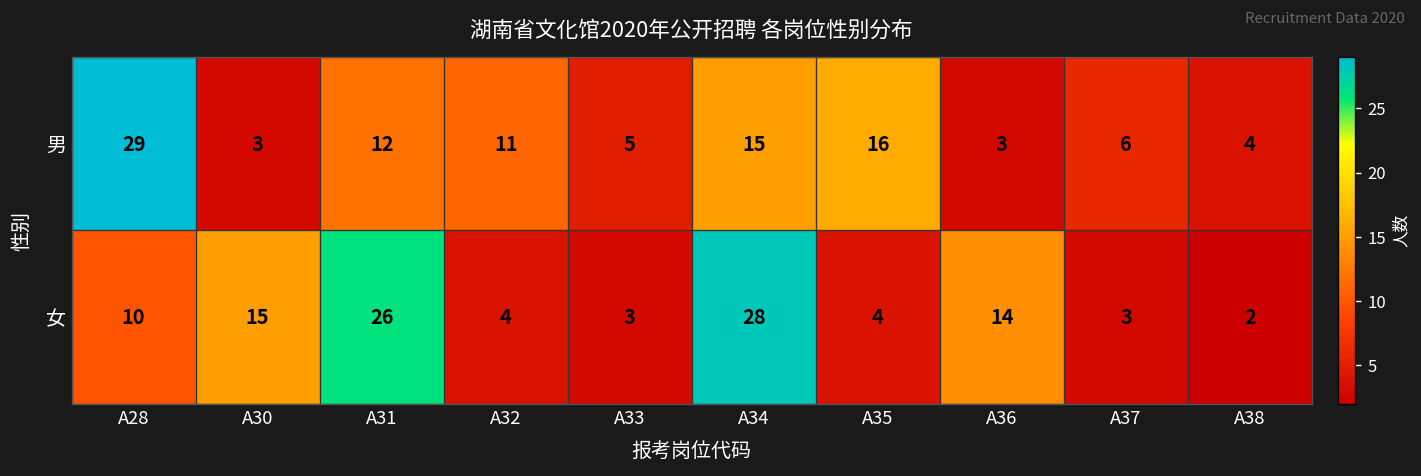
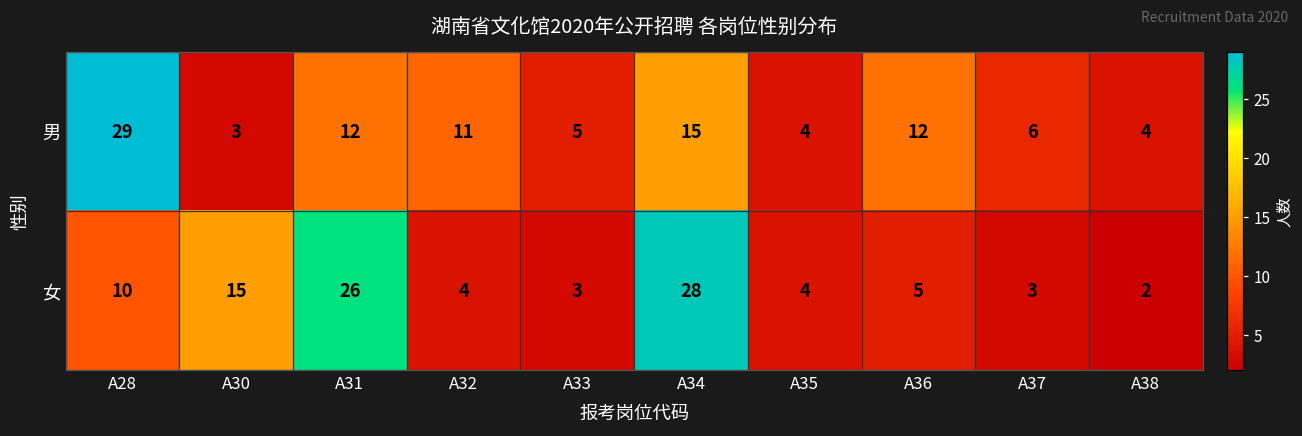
男, A35: 16 -> 4
男, A36: 3 -> 12
女, A36: 14 -> 5
